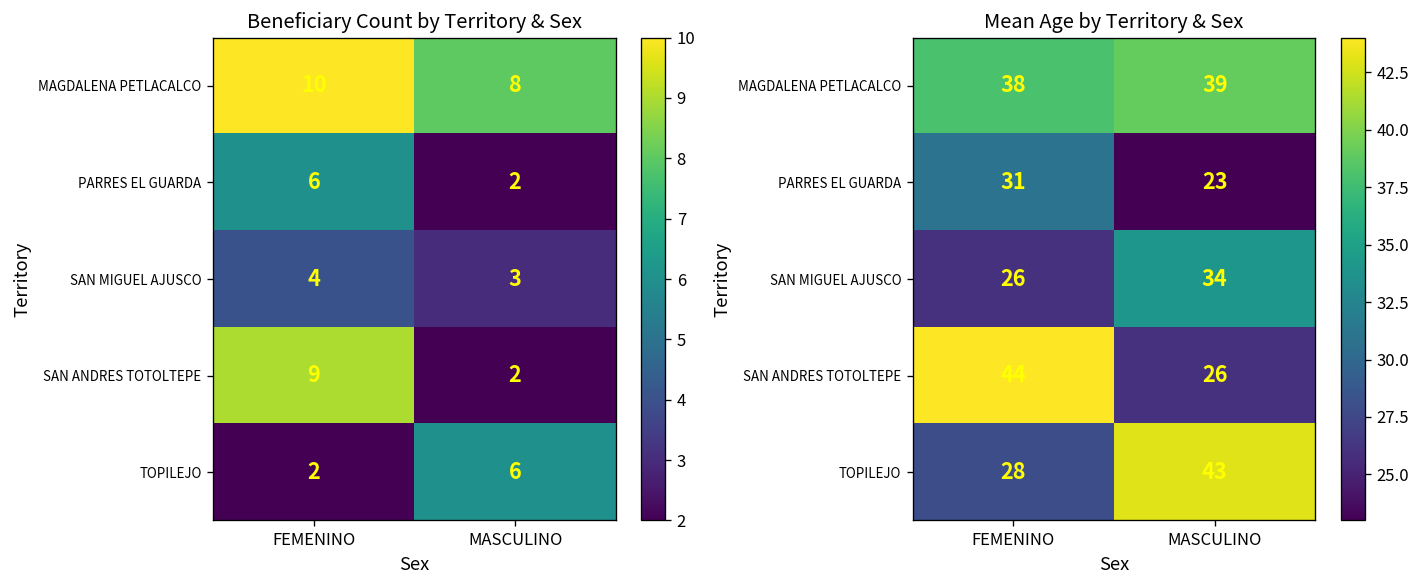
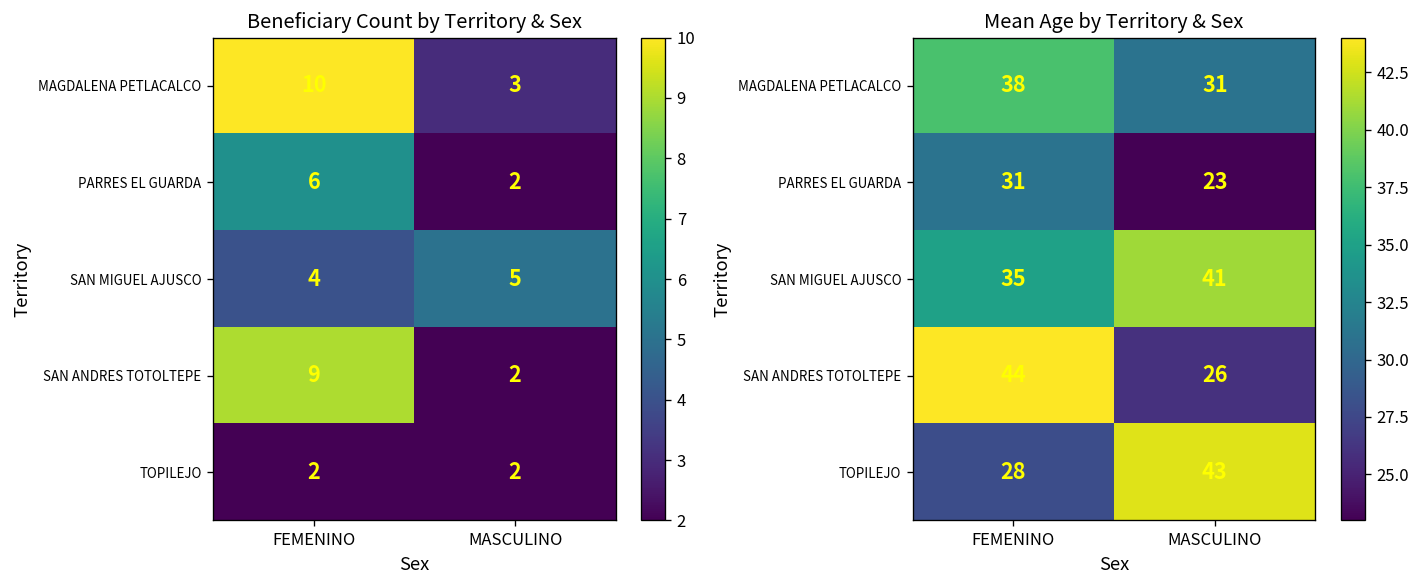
Beneficiary Count by Territory & Sex, MAGDALENA PETLACALCO, MASCULINO: 8 -> 3
Beneficiary Count by Territory & Sex, SAN MIGUEL AJUSCO, MASCULINO: 3 -> 5
Beneficiary Count by Territory & Sex, TOPILEJO, MASCULINO: 6 -> 2
Mean Age by Territory & Sex, MAGDALENA PETLACALCO, MASCULINO: 39 -> 31
Mean Age by Territory & Sex, SAN MIGUEL AJUSCO, FEMENINO: 26 -> 35
Mean Age by Territory & Sex, SAN MIGUEL AJUSCO, MASCULINO: 34 -> 41
